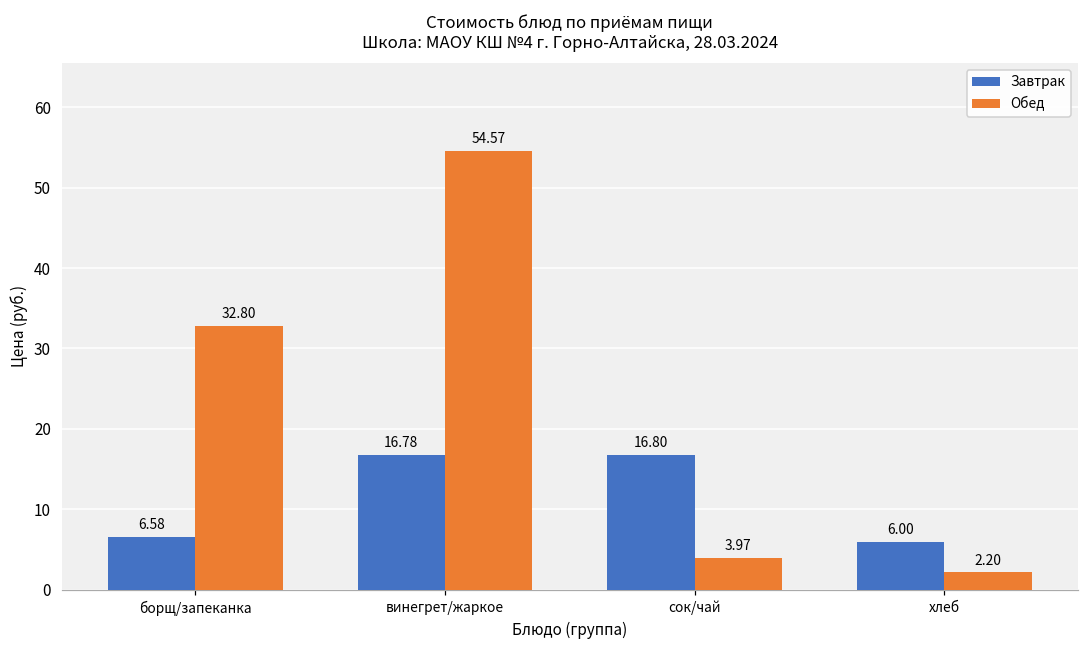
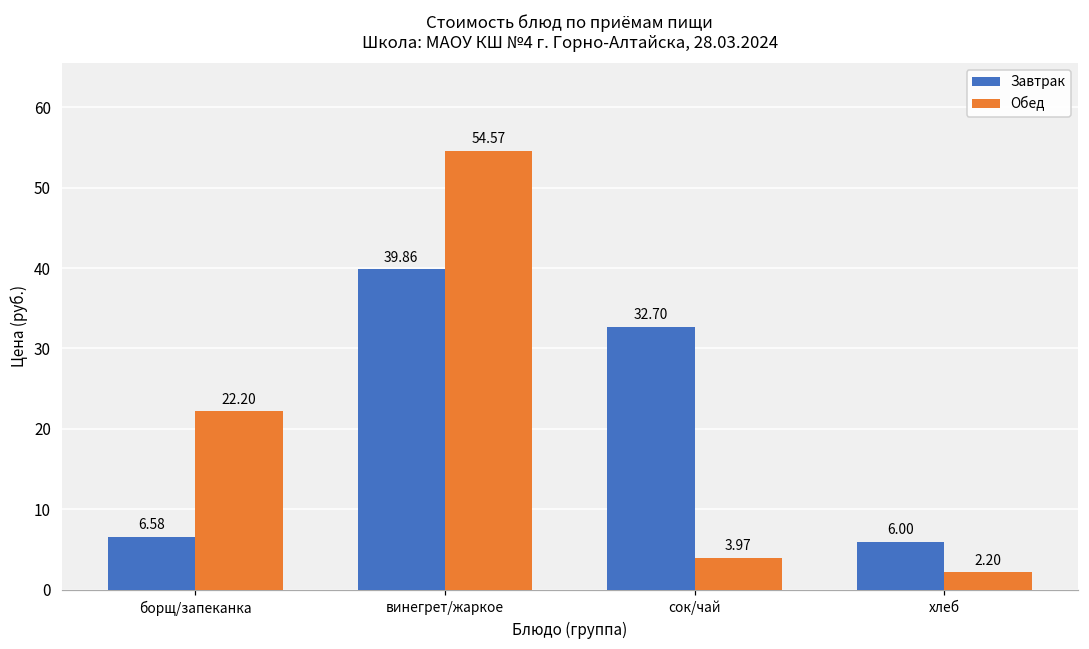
Обед, борщ/запеканка: 32.80 -> 22.20
Завтрак, винегрет/жаркое: 16.78 -> 39.86
Завтрак, сок/чай: 16.80 -> 32.70
